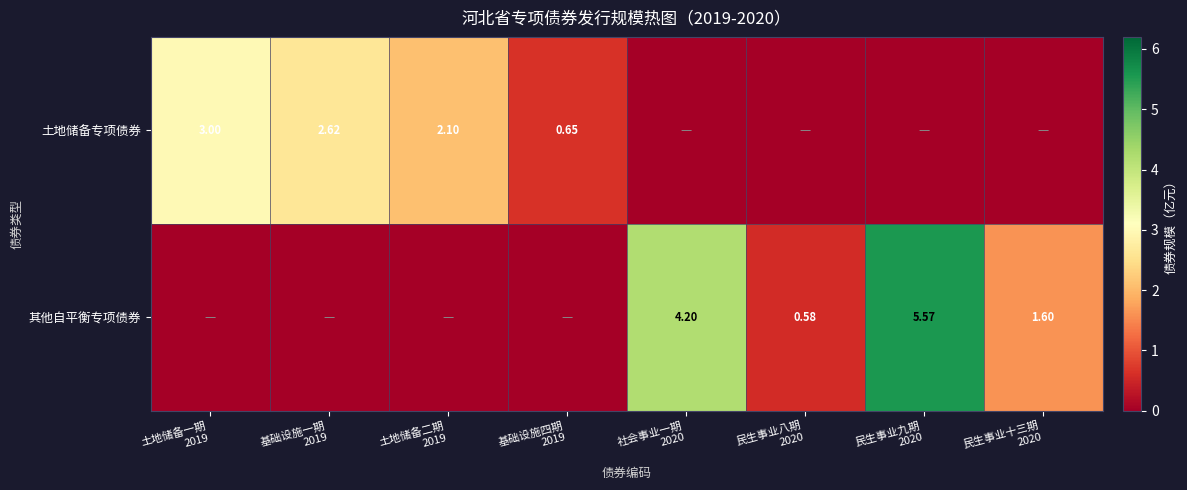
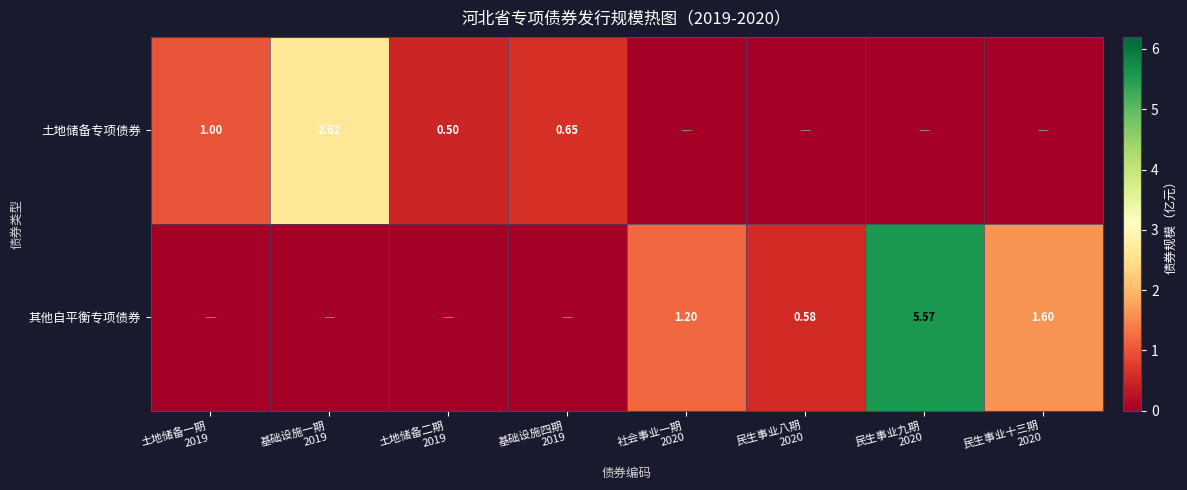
土地储备专项债券, 土地储备一期 2019: 3.00 -> 1.00
土地储备专项债券, 土地储备二期 2019: 2.10 -> 0.50
其他自平衡专项债券, 社会事业一期 2020: 4.20 -> 1.20
